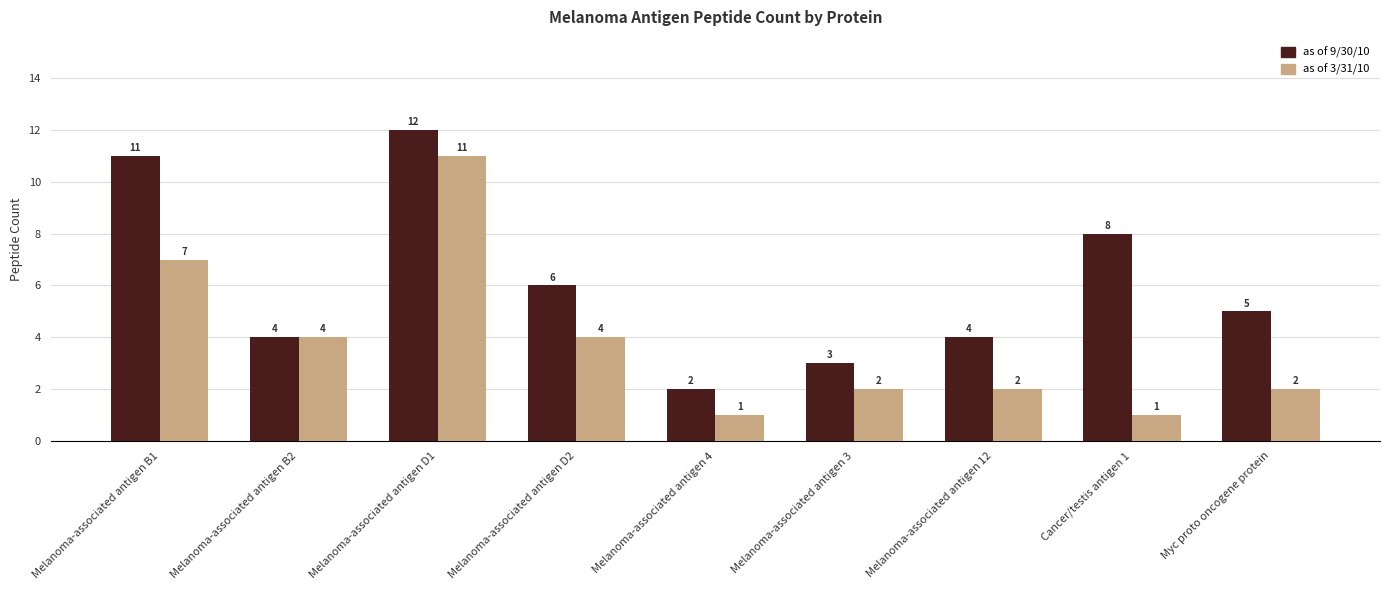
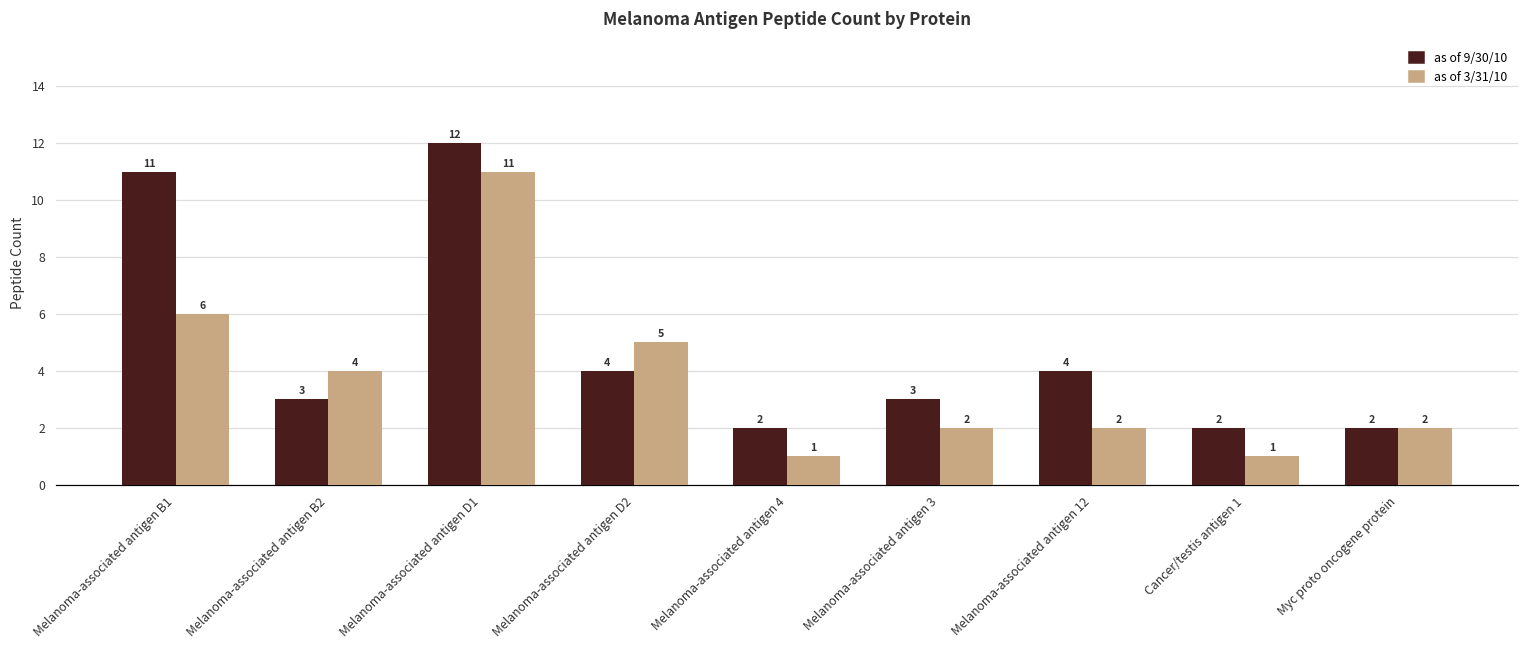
as of 3/31/10, Melanoma-associated antigen B1: 7 -> 6
as of 9/30/10, Melanoma-associated antigen B2: 4 -> 3
as of 9/30/10, Melanoma-associated antigen D2: 6 -> 4
as of 3/31/10, Melanoma-associated antigen D2: 4 -> 5
as of 9/30/10, Cancer/testis antigen 1: 8 -> 2
as of 9/30/10, Myc proto oncogene protein: 5 -> 2
